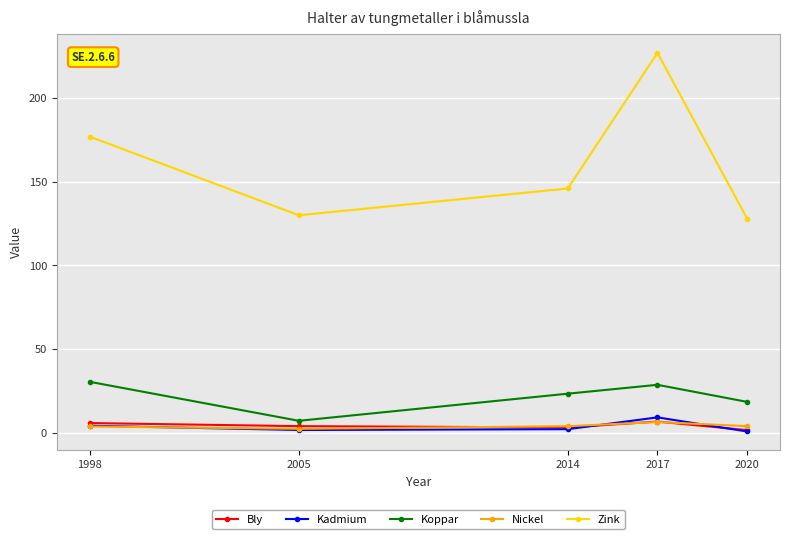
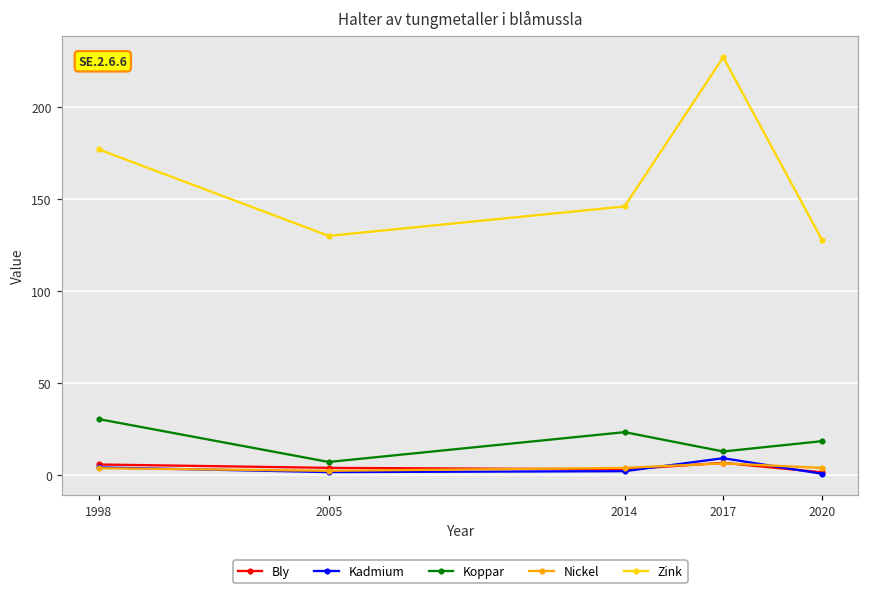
Koppar, 2017: 29 -> 13
